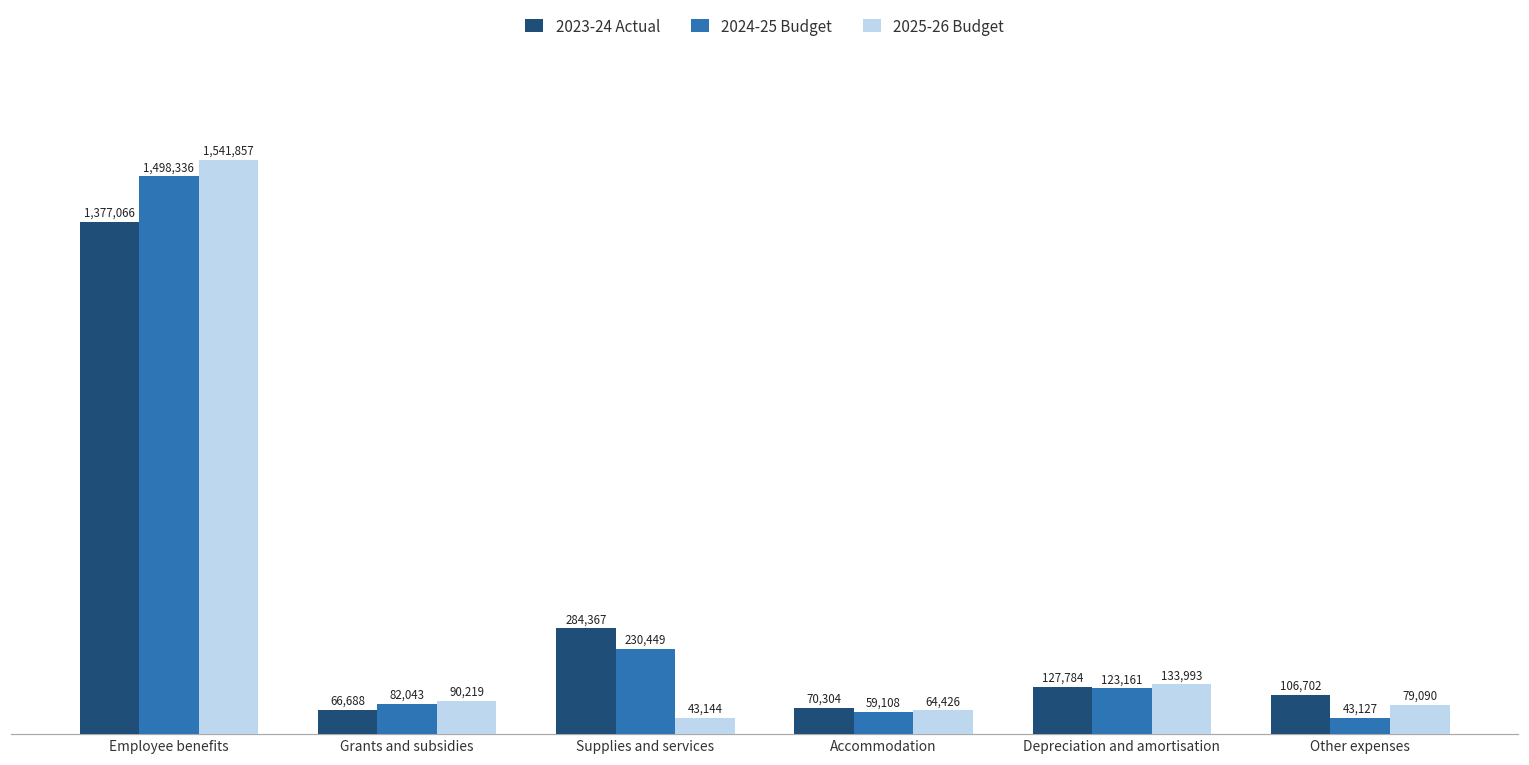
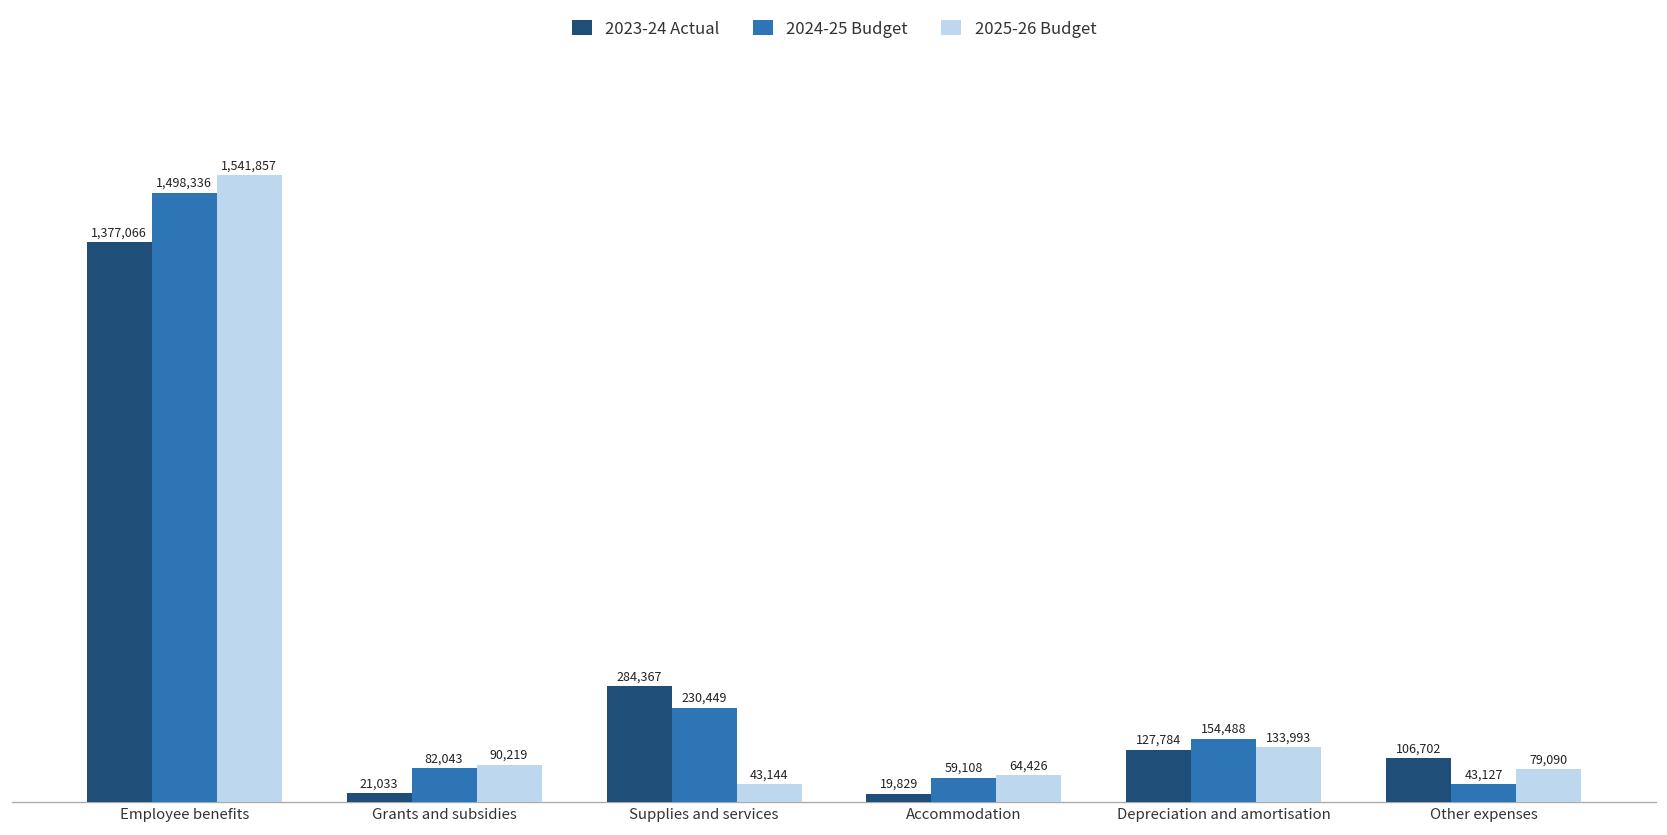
2023-24 Actual, Grants and subsidies: 66,688 -> 21,033
2023-24 Actual, Accommodation: 70,304 -> 19,829
2024-25 Budget, Depreciation and amortisation: 123,161 -> 154,488
